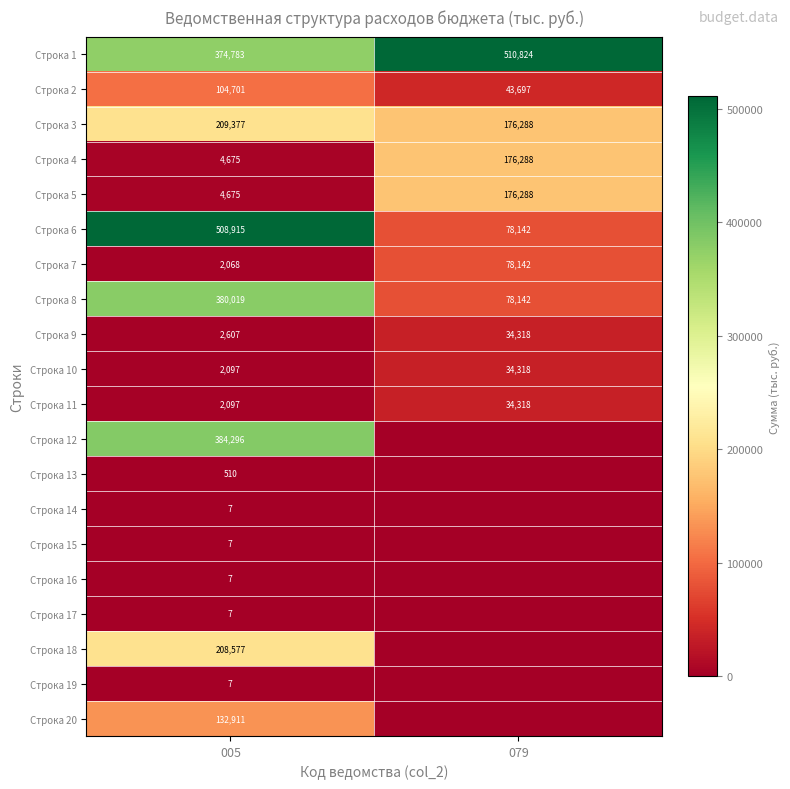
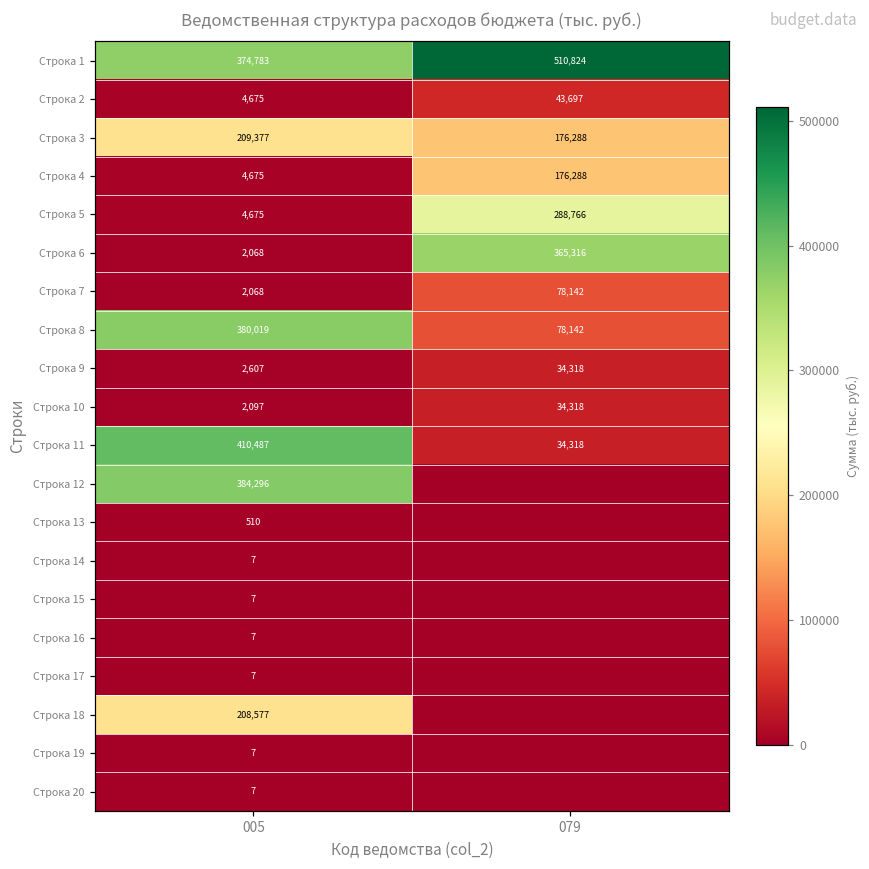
Строка 2, 005: 104,701 -> 4,675
Строка 5, 079: 176,288 -> 288,766
Строка 6, 005: 508,915 -> 2,068
Строка 6, 079: 78,142 -> 365,316
Строка 11, 005: 2,097 -> 410,487
Строка 20, 005: 132,911 -> 7
